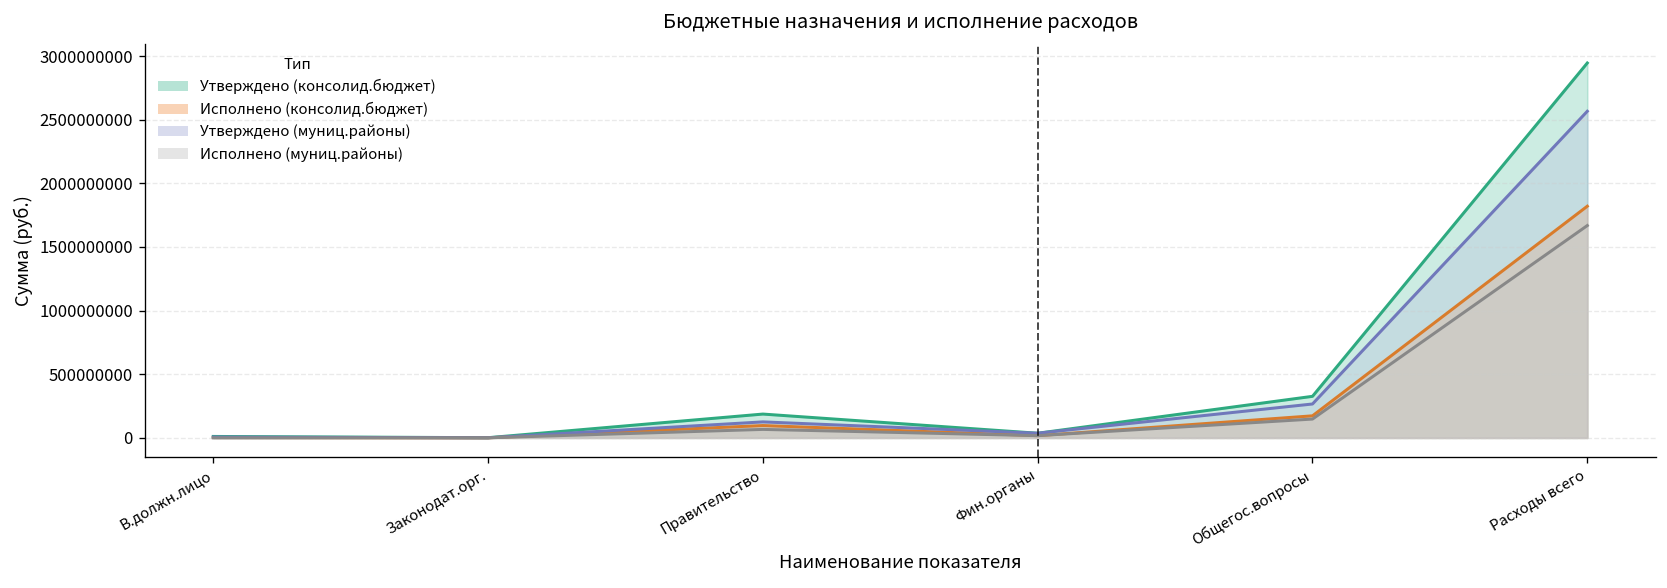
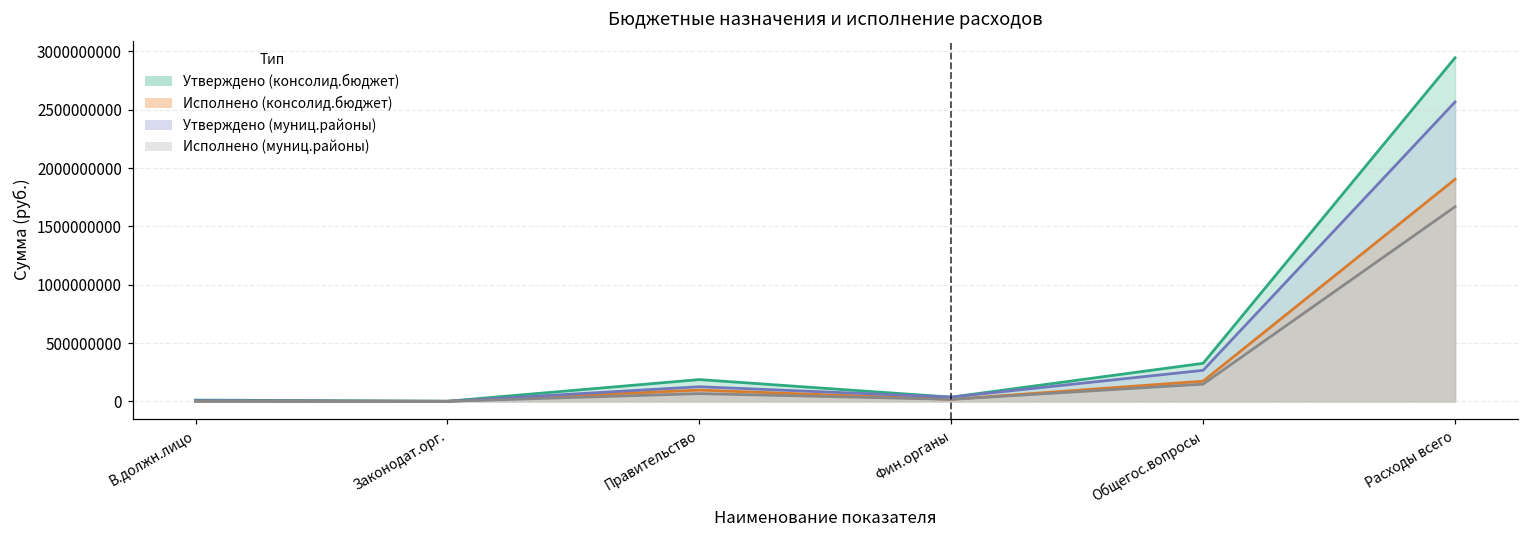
Исполнено (консолид.бюджет), Расходы всего: 1820000000 -> 1900000000
